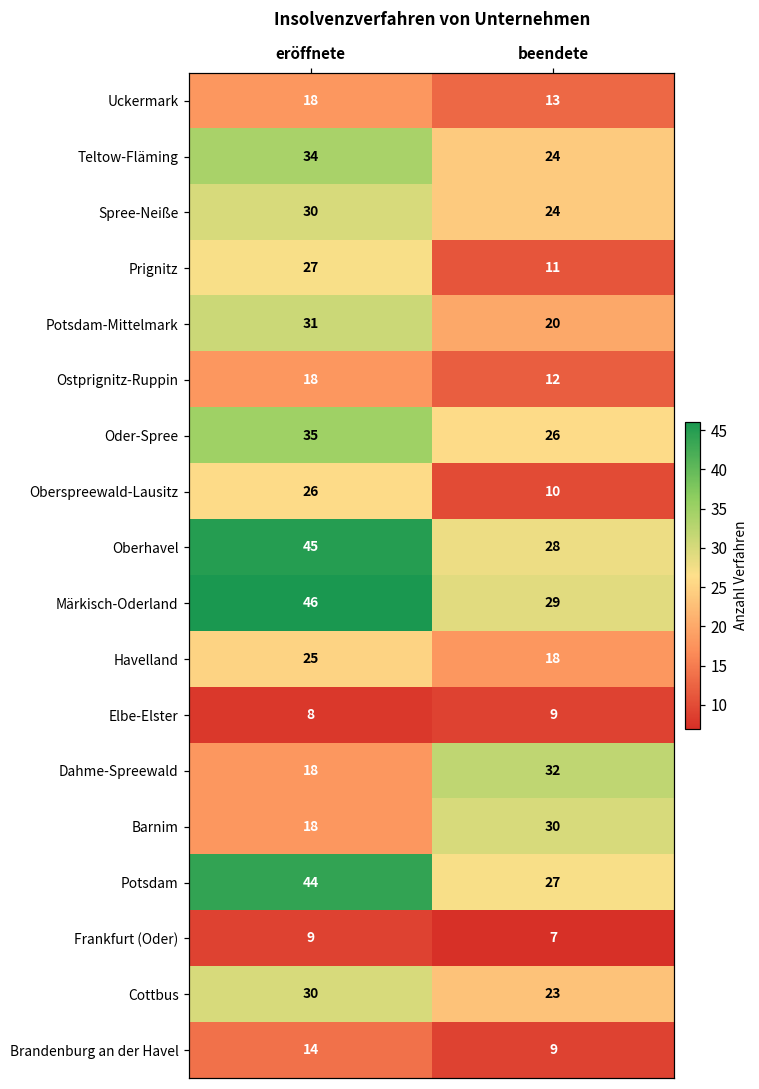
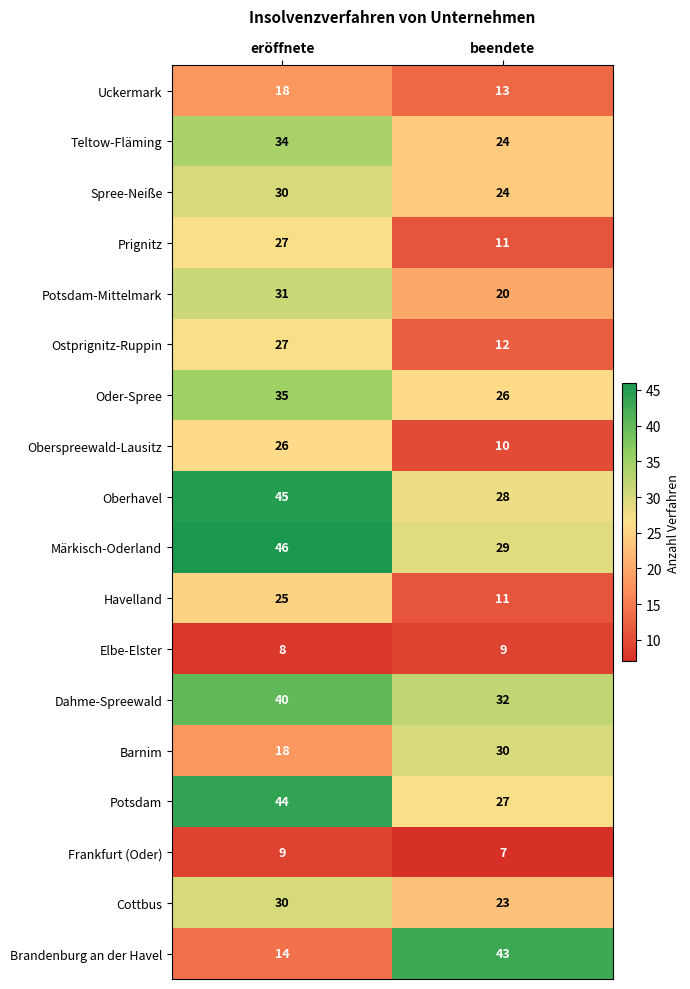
Ostprignitz-Ruppin, eröffnete: 18 -> 27
Havelland, beendete: 18 -> 11
Dahme-Spreewald, eröffnete: 18 -> 40
Brandenburg an der Havel, beendete: 9 -> 43
